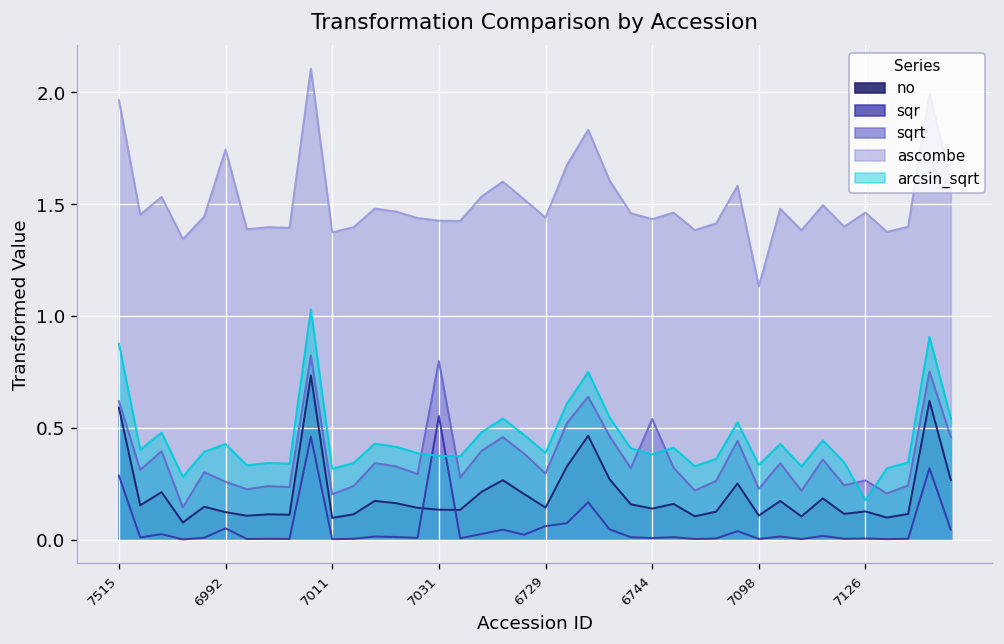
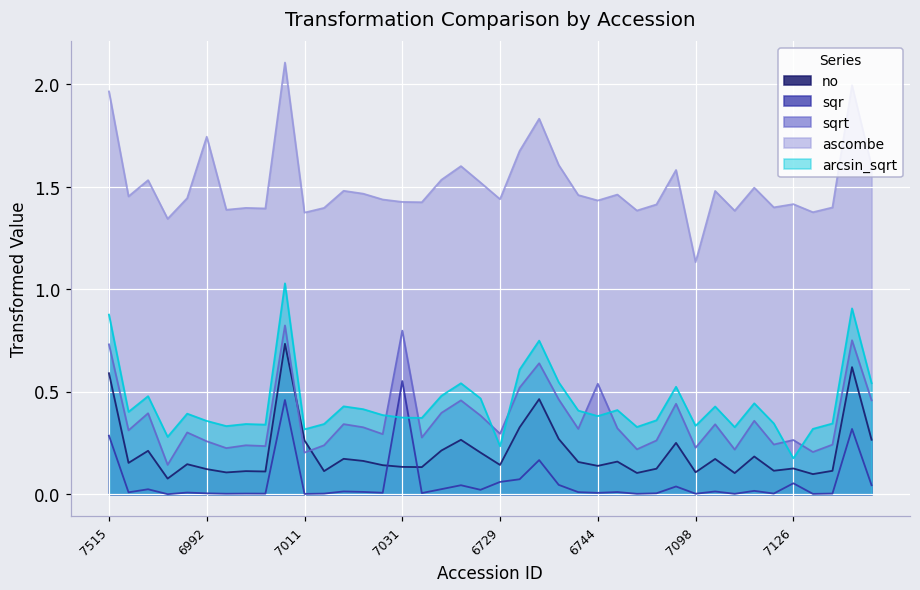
sqrt, 7515: 0.62 -> 0.73
sqr, 6992: 0.05 -> 0.00
arcsin_sqrt, 6992: 0.43 -> 0.36
no, 7011: 0.10 -> 0.26
arcsin_sqrt, 6729: 0.39 -> 0.23
sqr, 7126: 0.00 -> 0.05
ascombe, 7126: 1.46 -> 1.42
